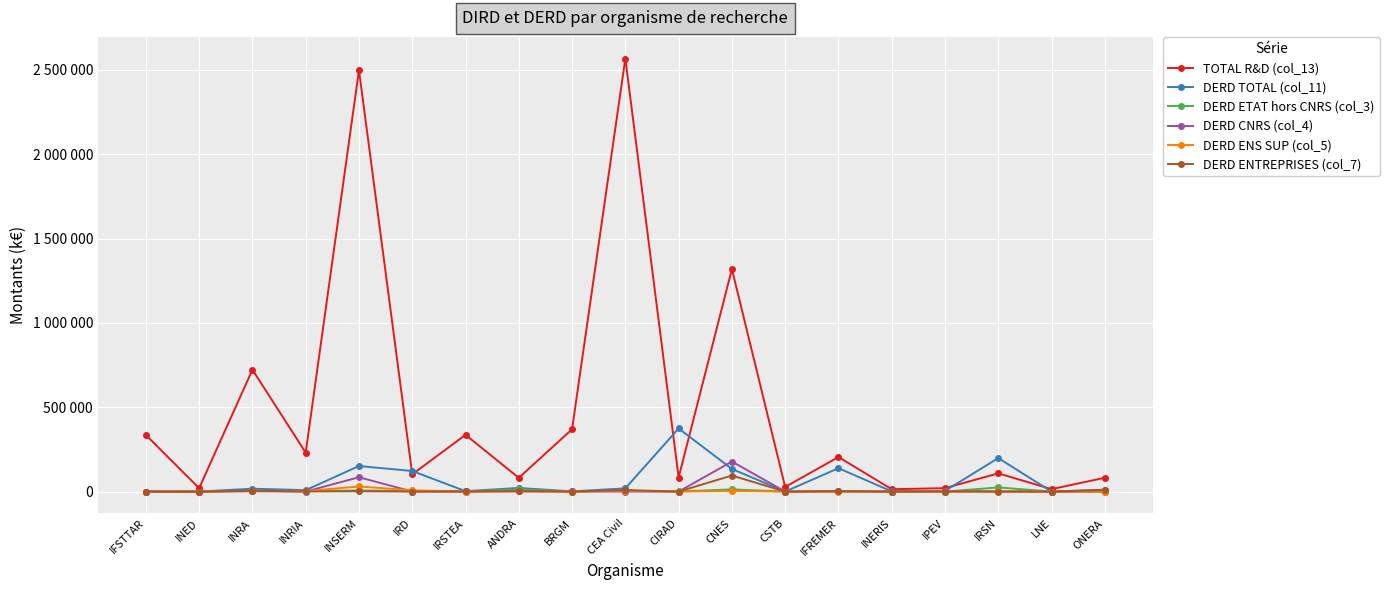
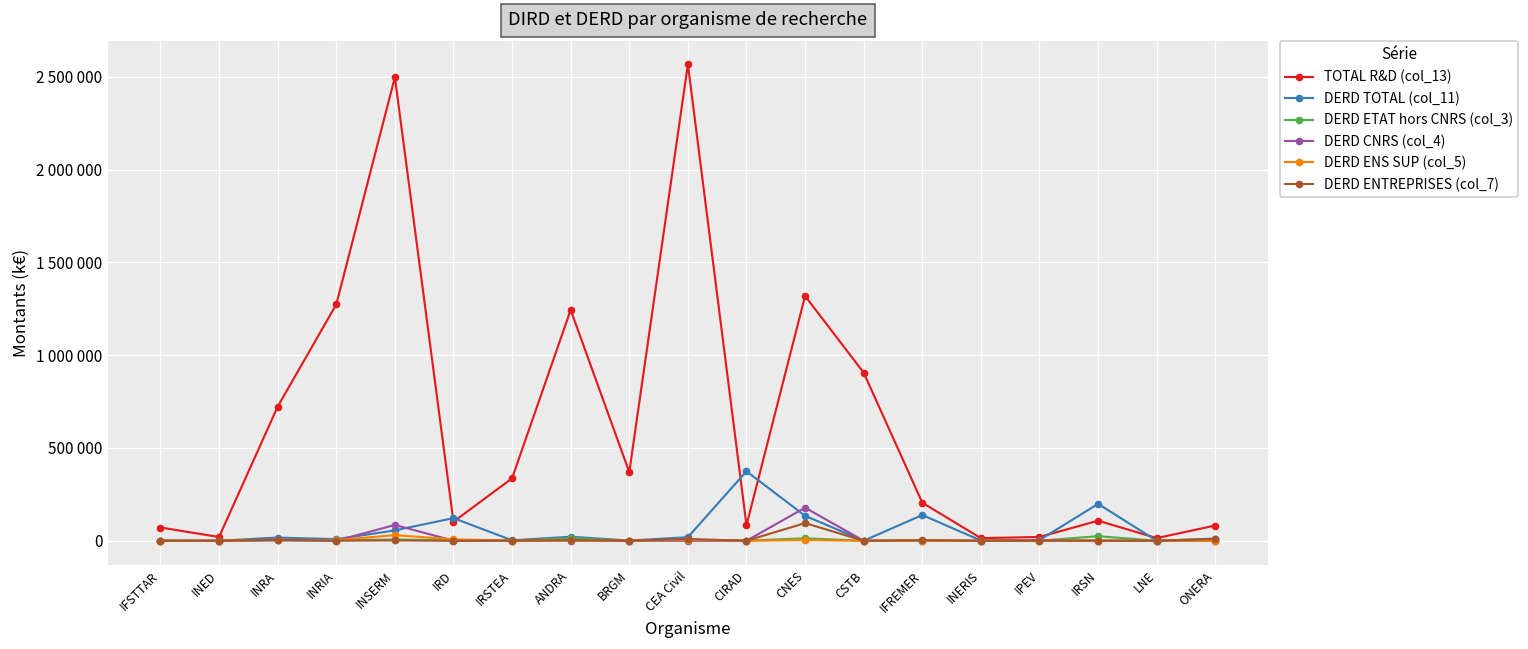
TOTAL R&D (col_13), IFSTTAR: 340000 -> 70000
TOTAL R&D (col_13), INRIA: 230000 -> 1270000
DERD TOTAL (col_11), INSERM: 150000 -> 60000
TOTAL R&D (col_13), ANDRA: 80000 -> 1240000
TOTAL R&D (col_13), CSTB: 30000 -> 910000
